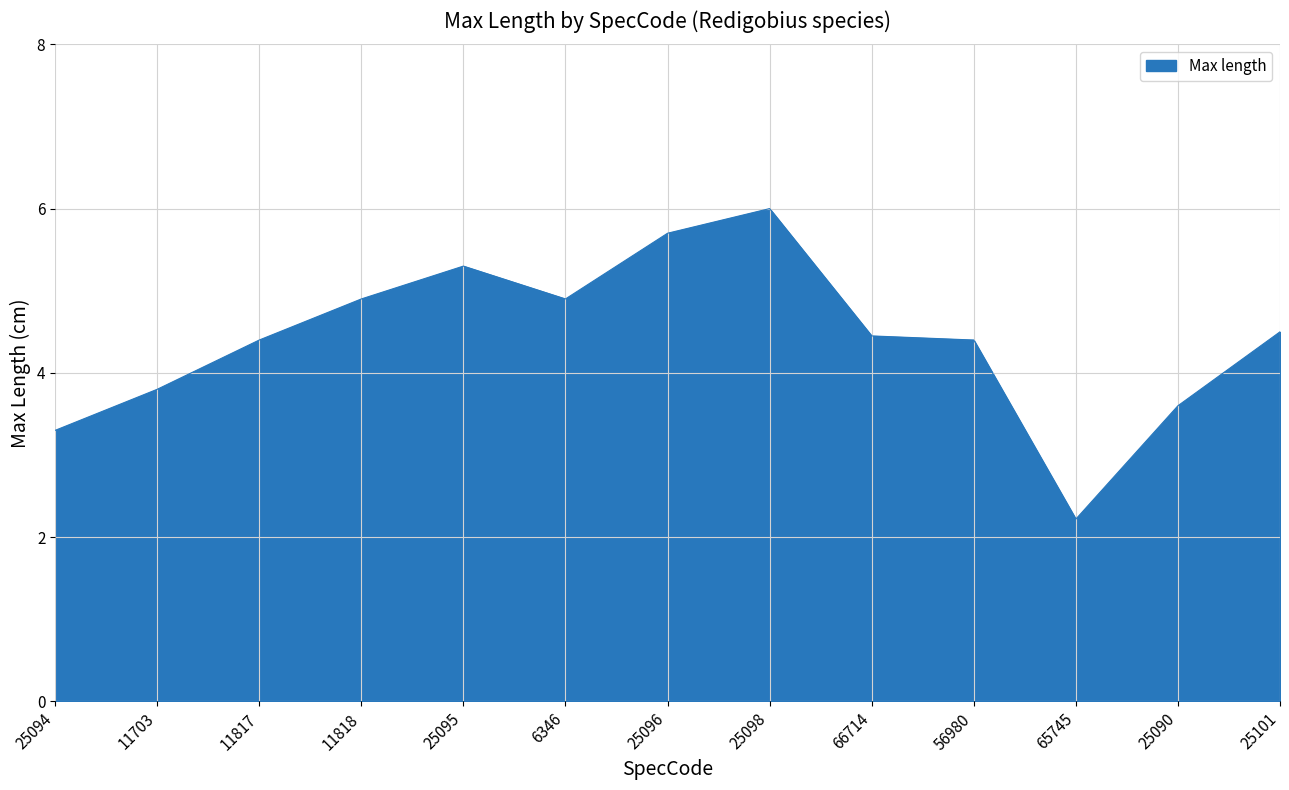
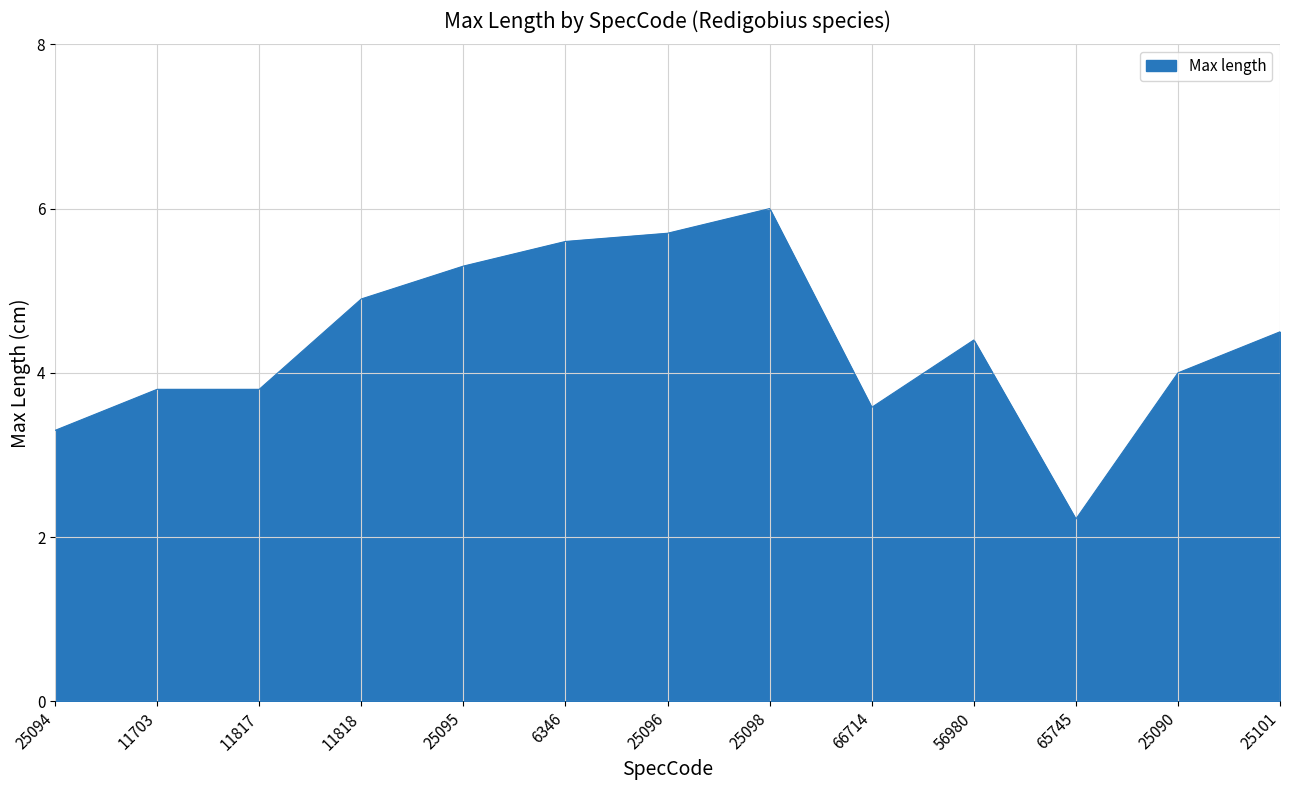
11817: 4.4 -> 3.8
6346: 4.9 -> 5.6
66714: 4.5 -> 3.6
25090: 3.6 -> 4.0
